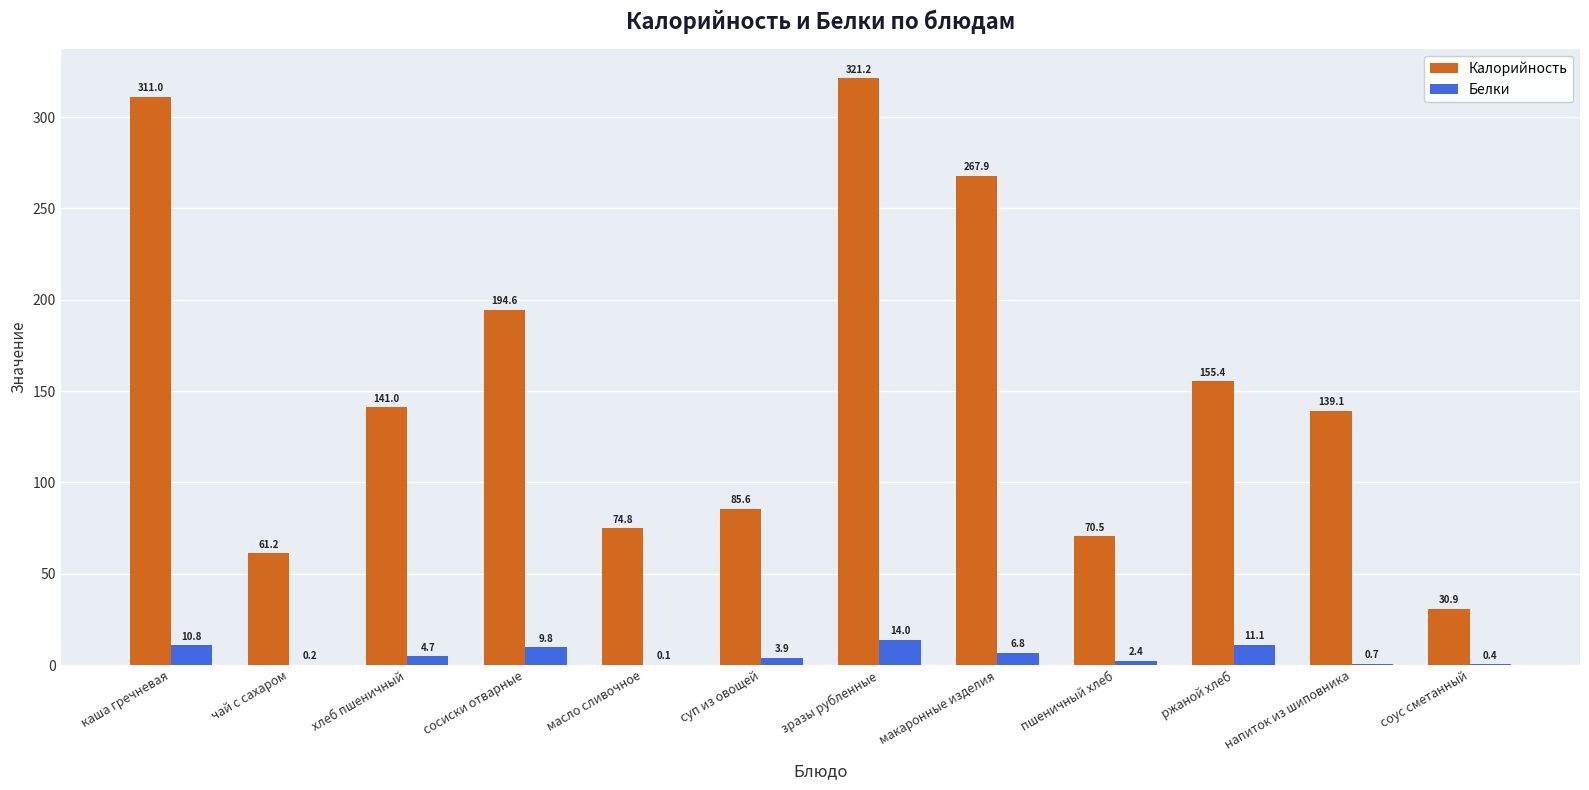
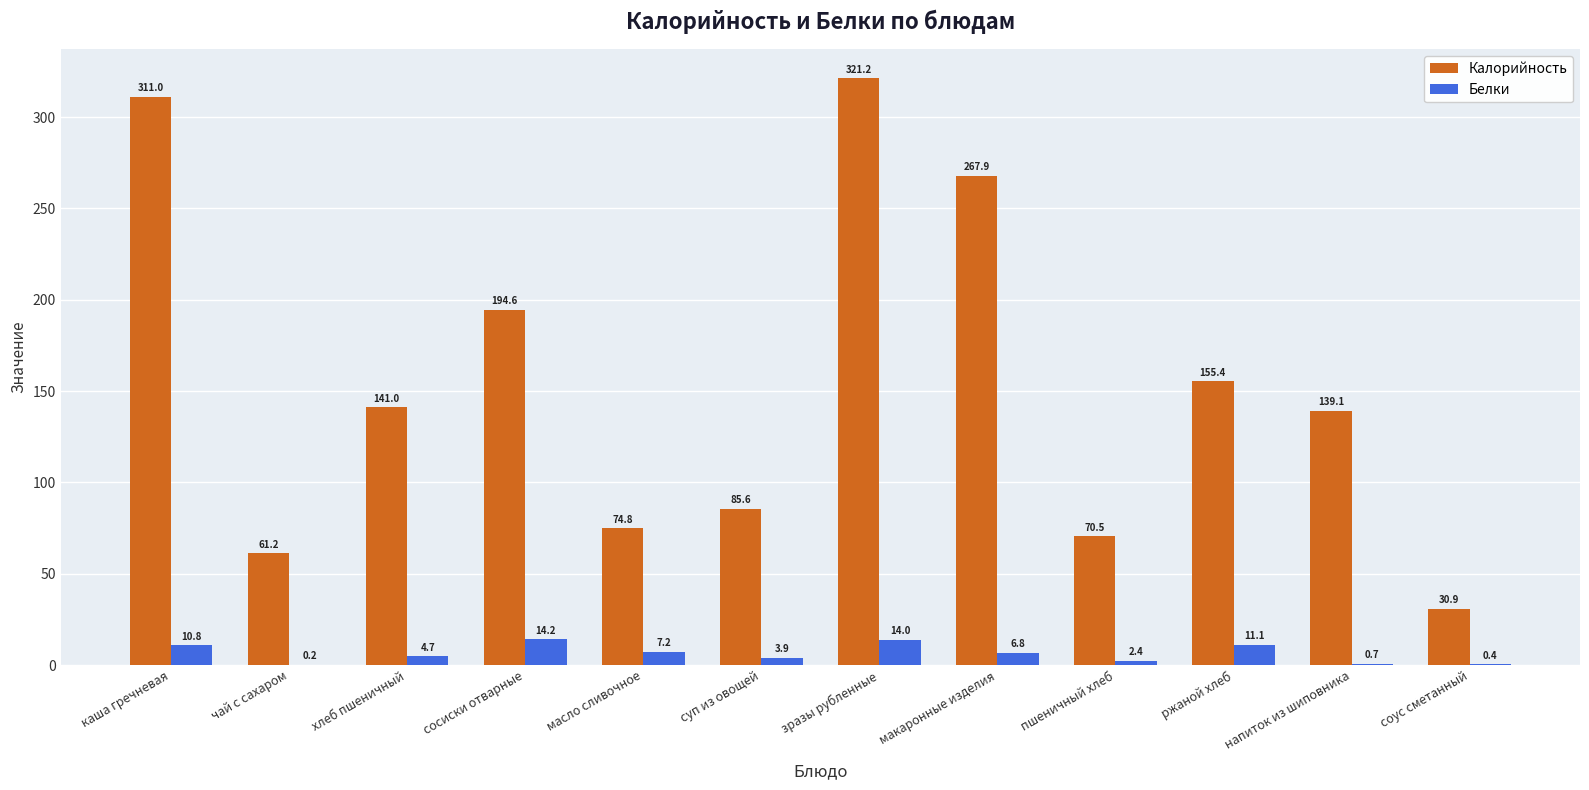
Белки, сосиски отварные: 9.8 -> 14.2
Белки, масло сливочное: 0.1 -> 7.2
